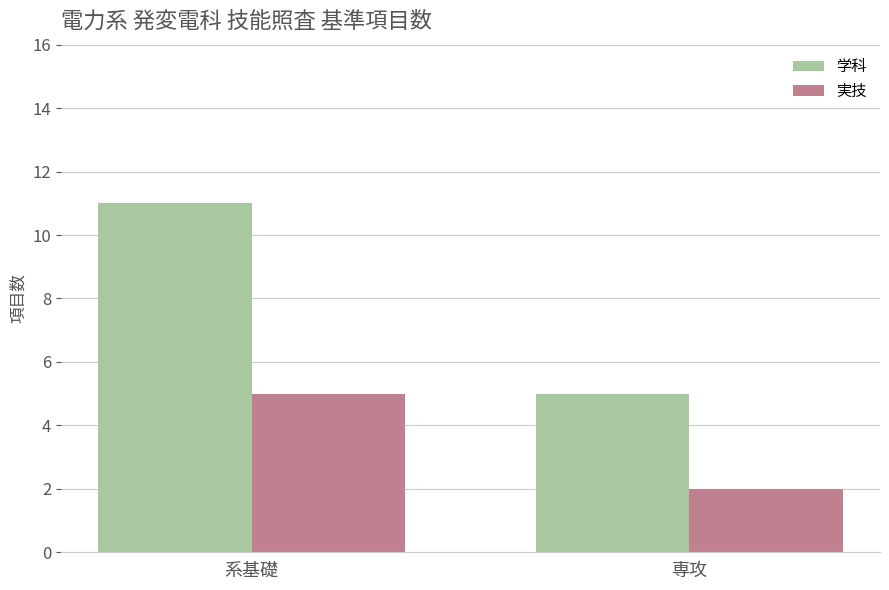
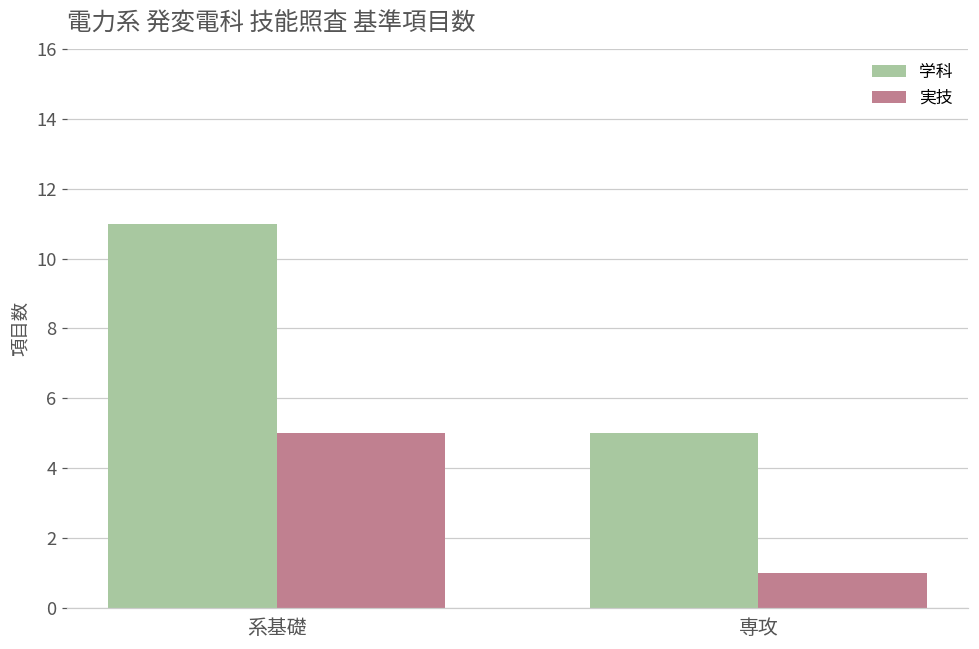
実技, 専攻: 2 -> 1
